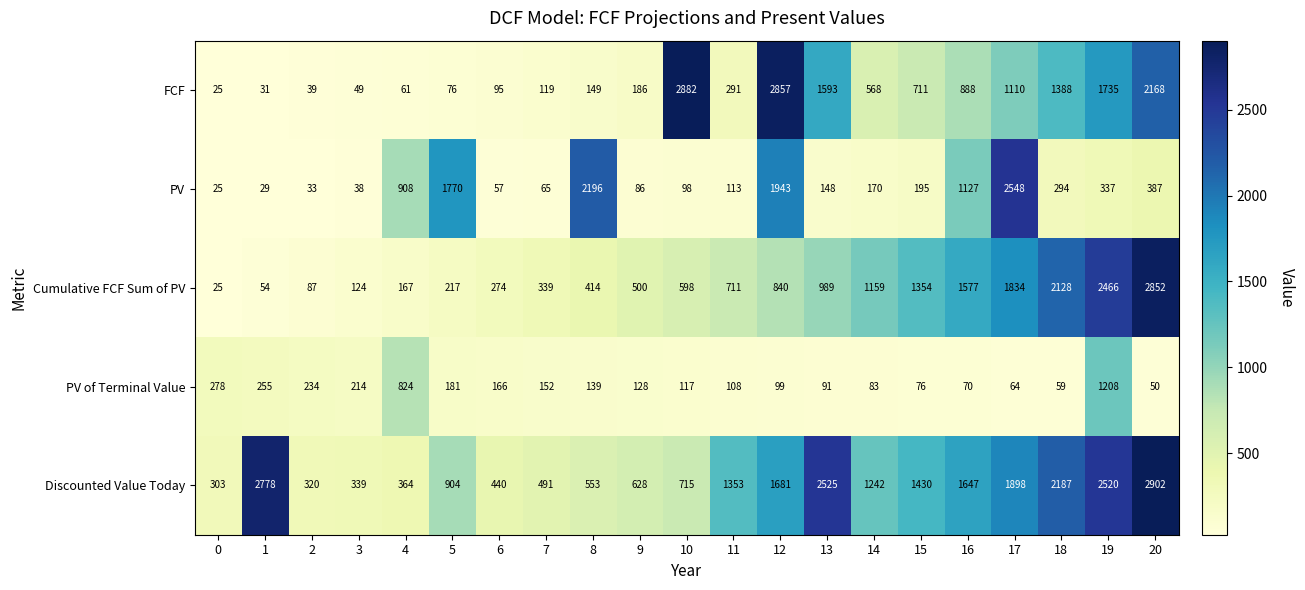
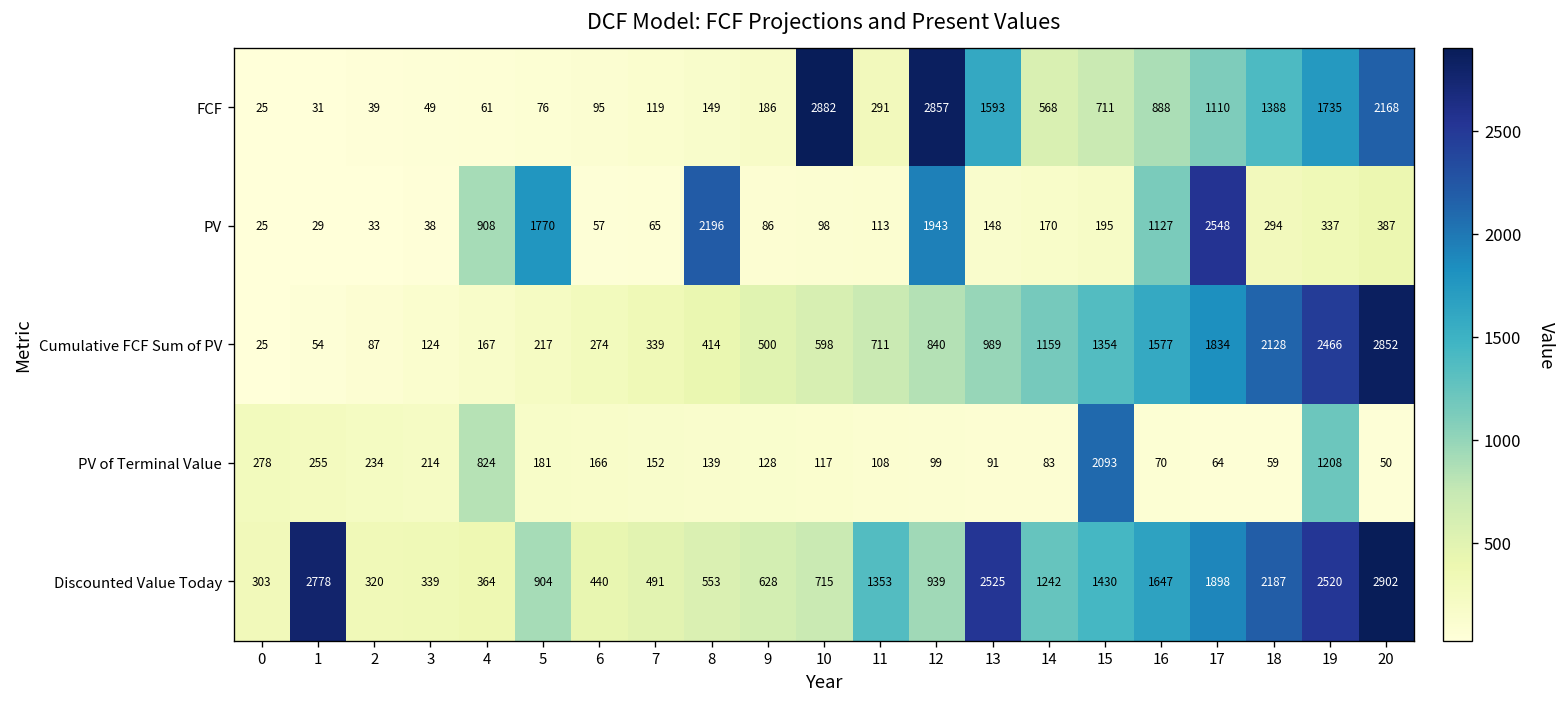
PV of Terminal Value, 15: 76 -> 2093
Discounted Value Today, 12: 1681 -> 939
